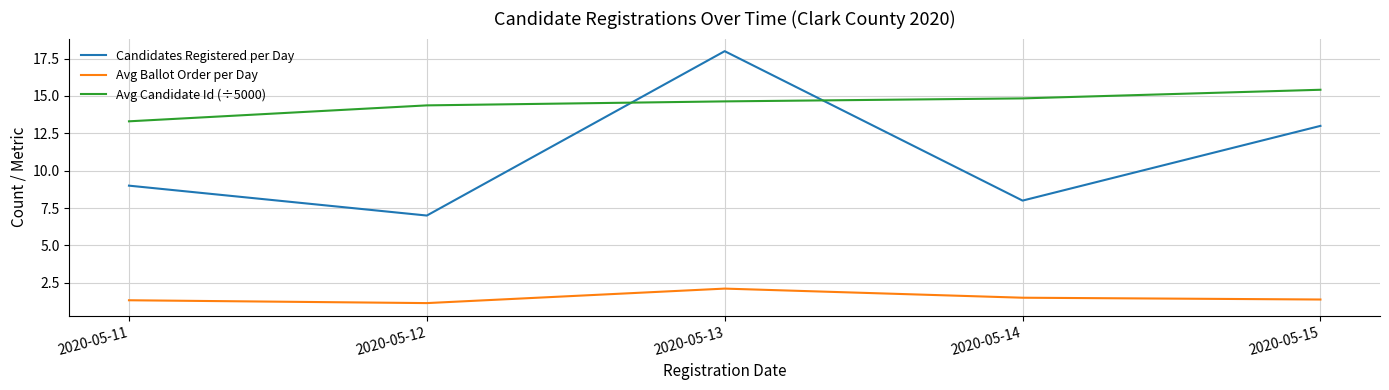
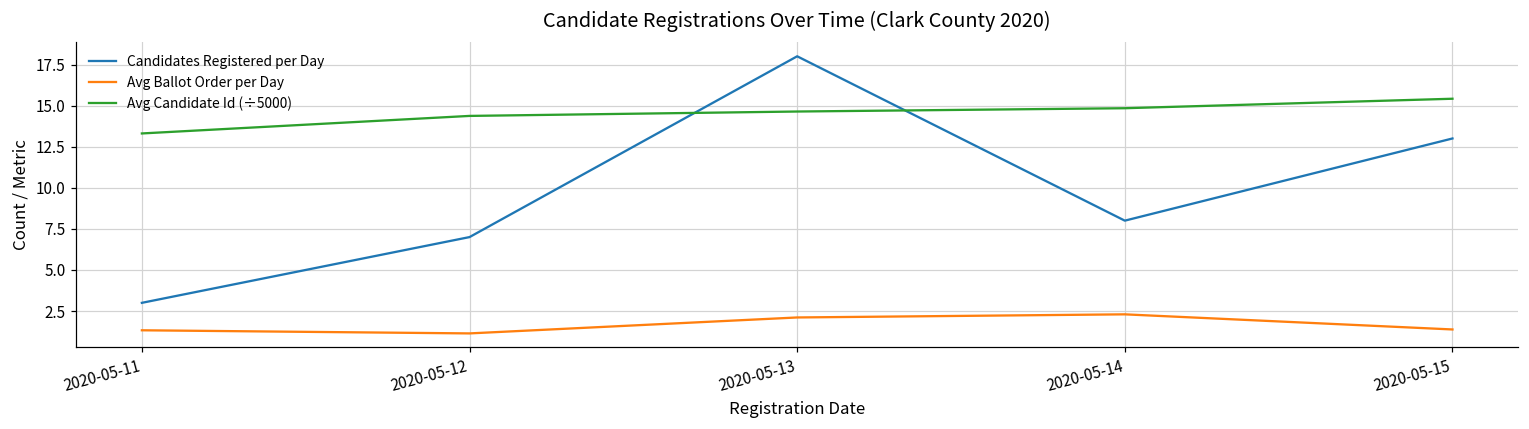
Candidates Registered per Day, 2020-05-11: 9 -> 3
Avg Ballot Order per Day, 2020-05-14: 1.5 -> 2.3
